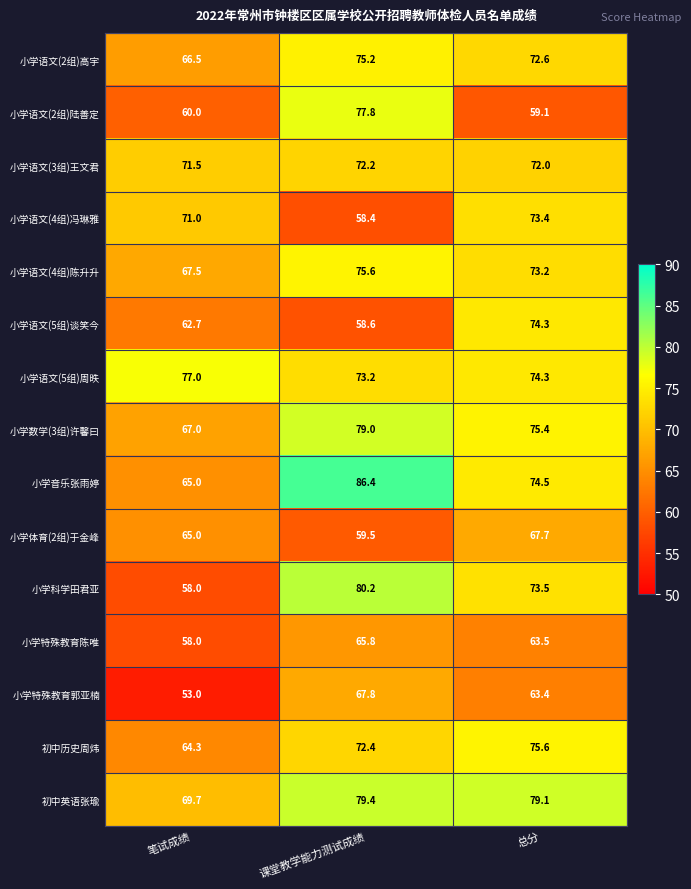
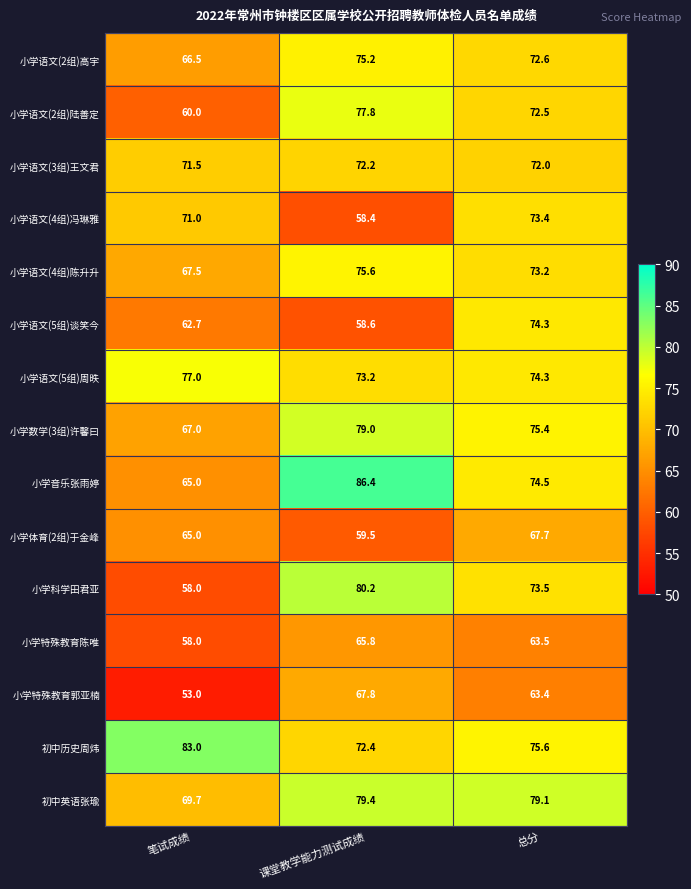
小学语文(2组)陆善定, 总分: 59.1 -> 72.5
初中历史周炜, 笔试成绩: 64.3 -> 83.0
